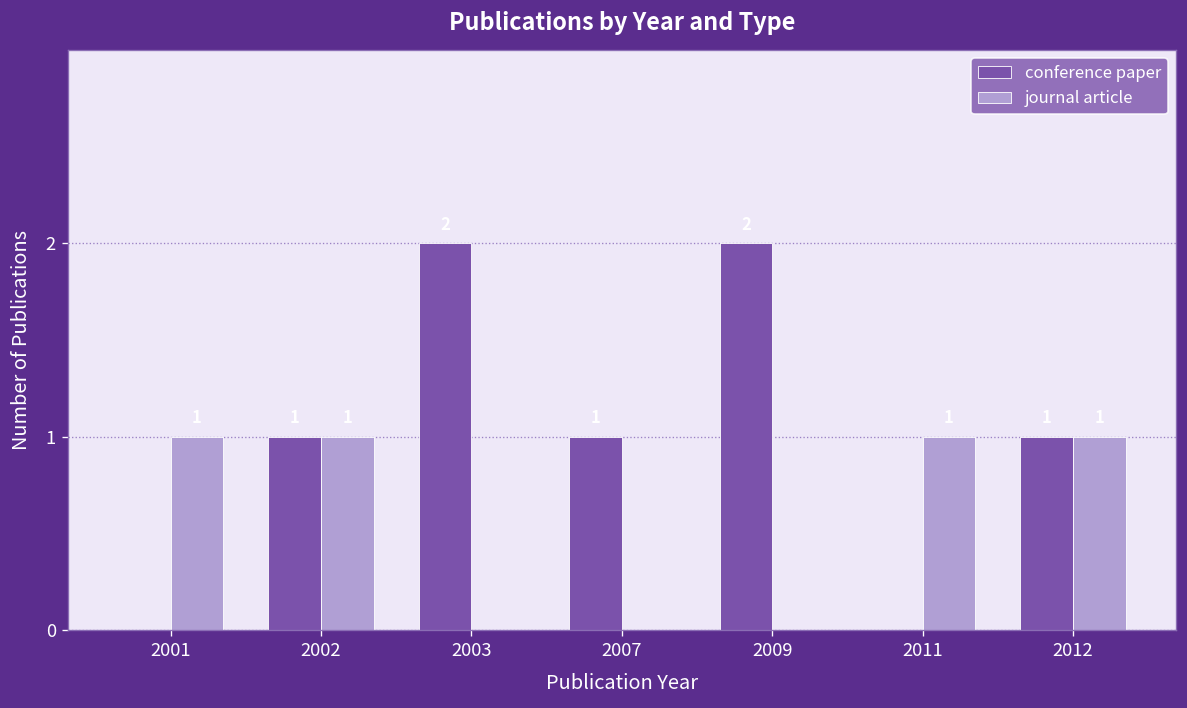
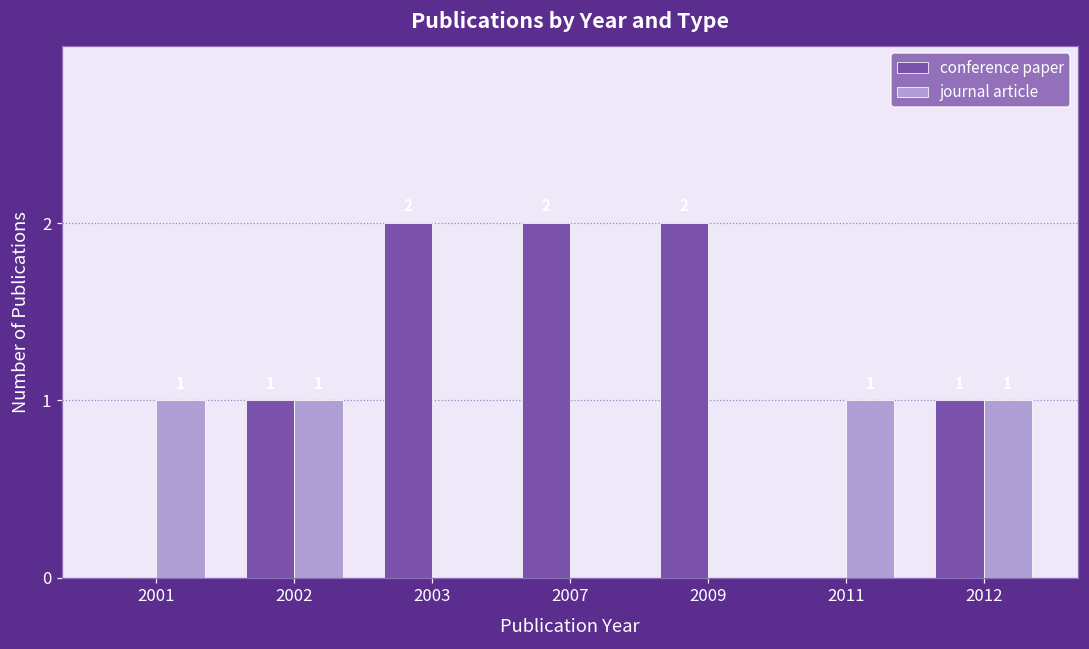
conference paper, 2007: 1 -> 2
